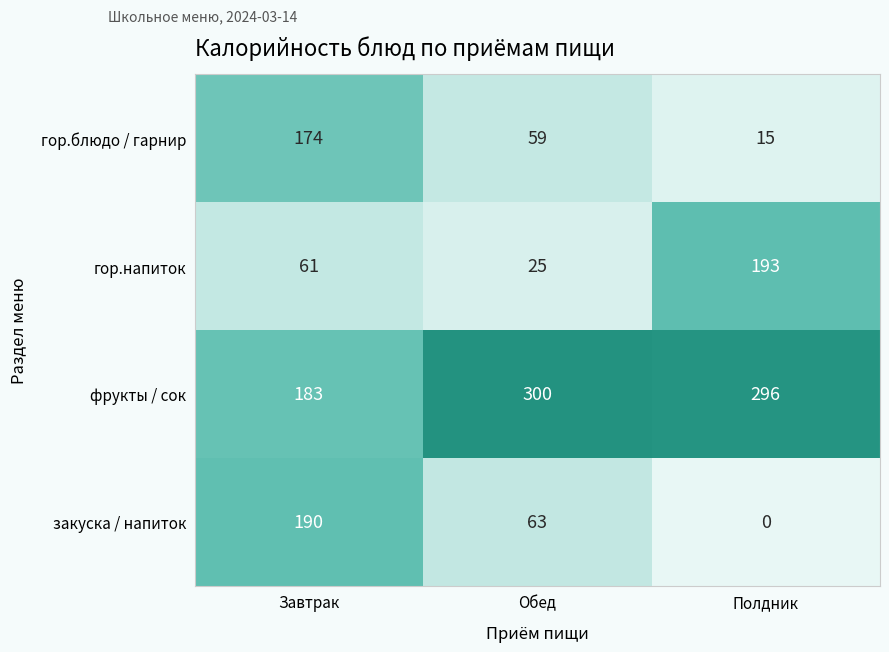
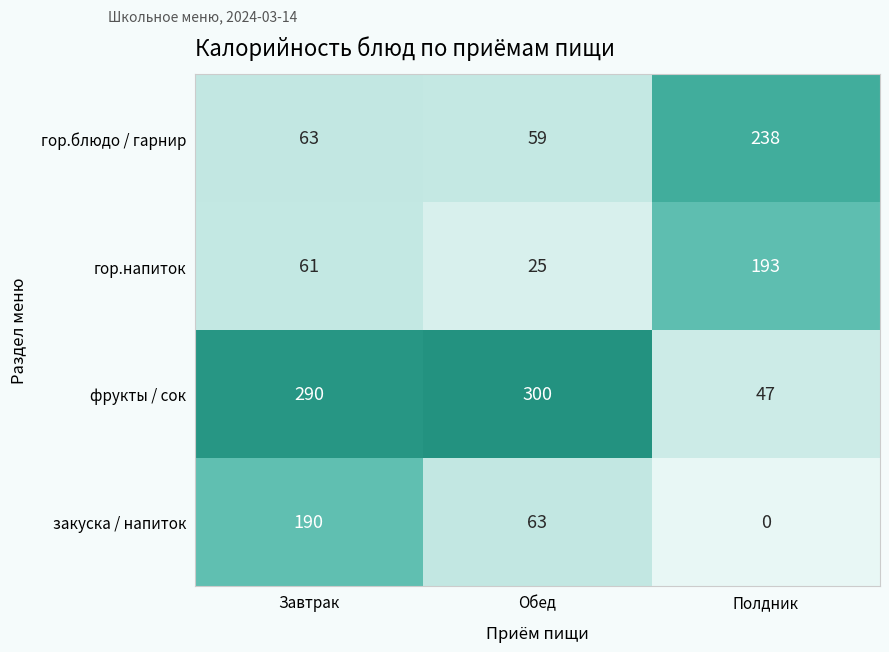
гор.блюдо / гарнир, Завтрак: 174 -> 63
гор.блюдо / гарнир, Полдник: 15 -> 238
фрукты / сок, Завтрак: 183 -> 290
фрукты / сок, Полдник: 296 -> 47
